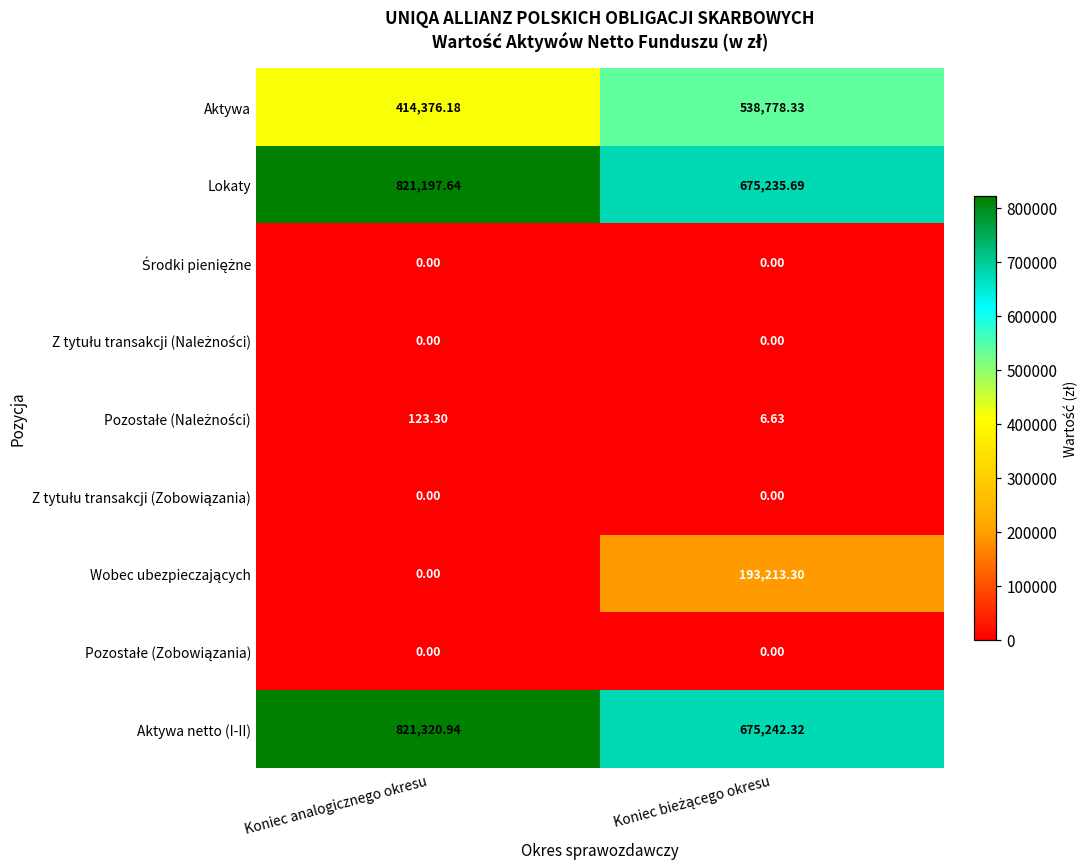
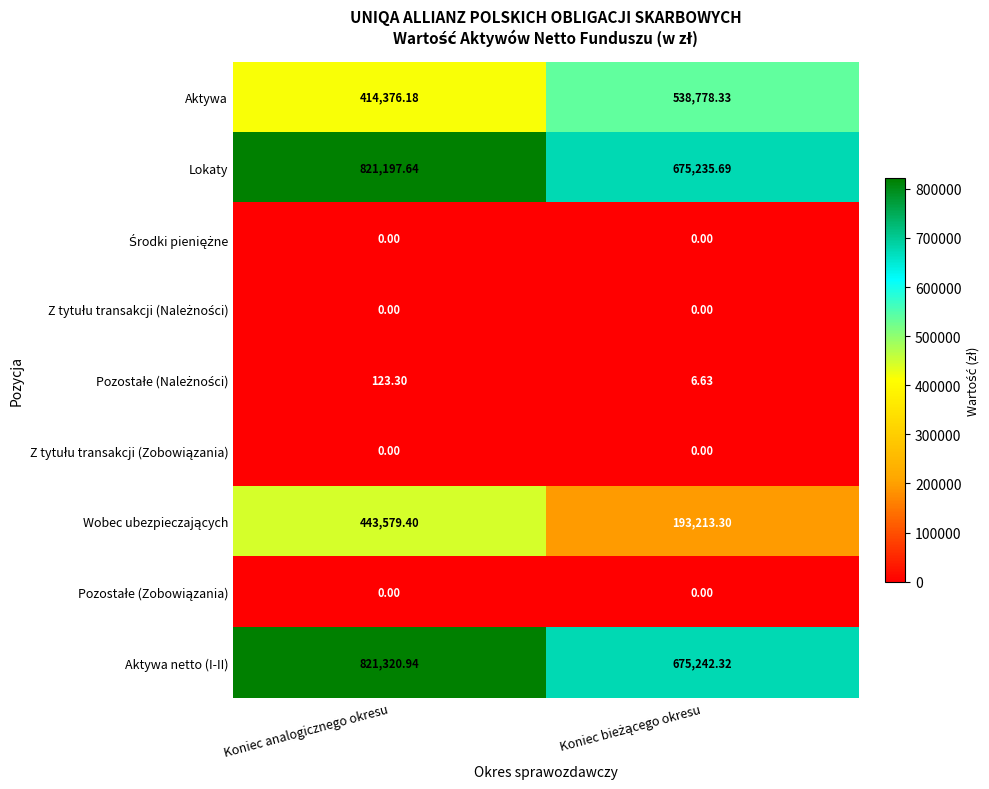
Wobec ubezpieczających, Koniec analogicznego okresu: 0.00 -> 443,579.40
